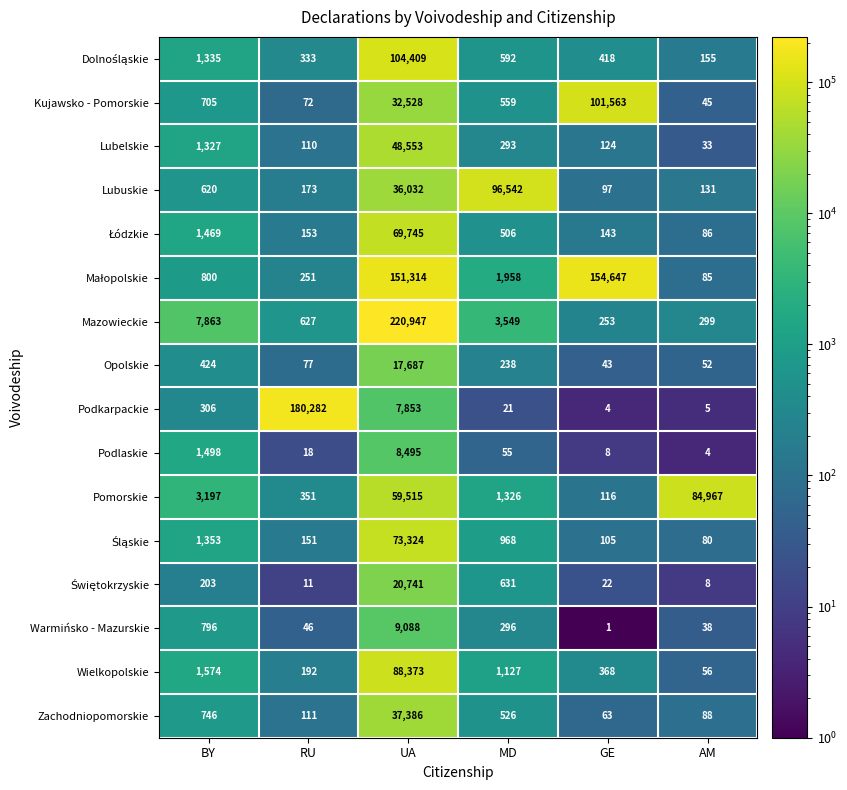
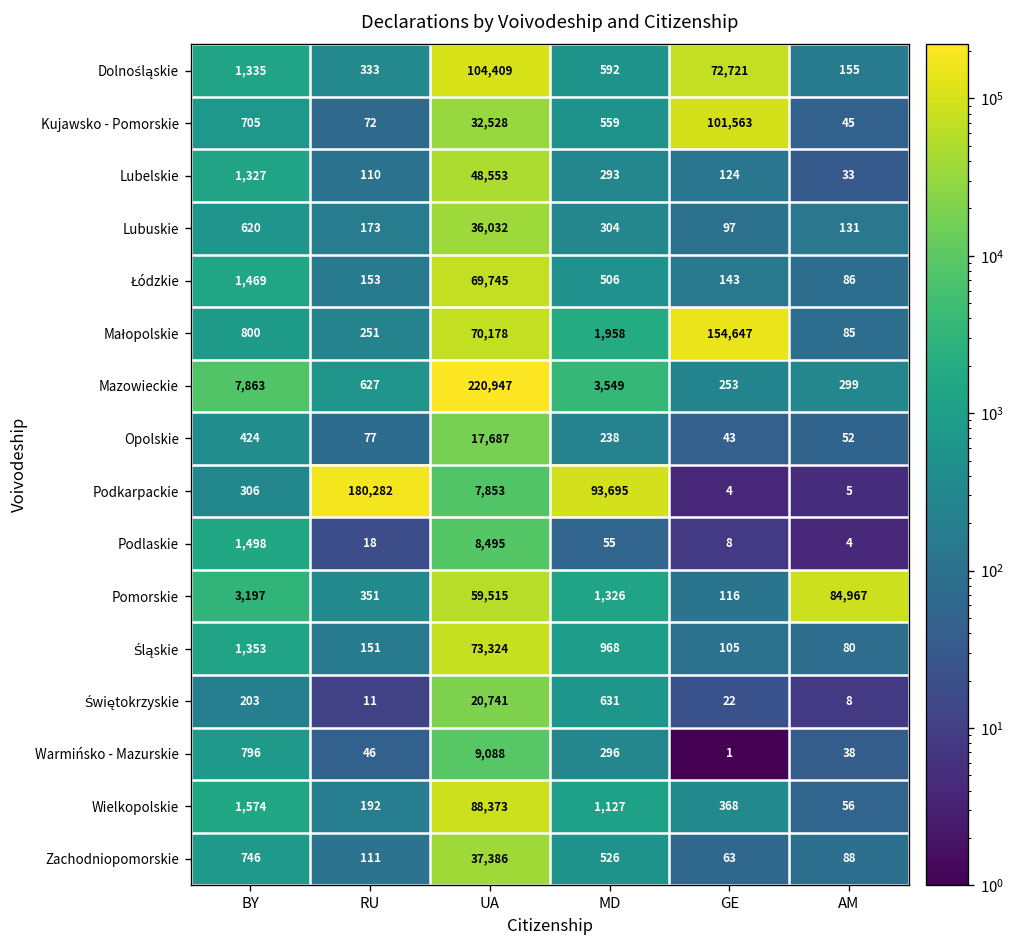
Dolnośląskie, GE: 418 -> 72,721
Lubuskie, MD: 96,542 -> 304
Małopolskie, UA: 151,314 -> 70,178
Podkarpackie, MD: 21 -> 93,695
